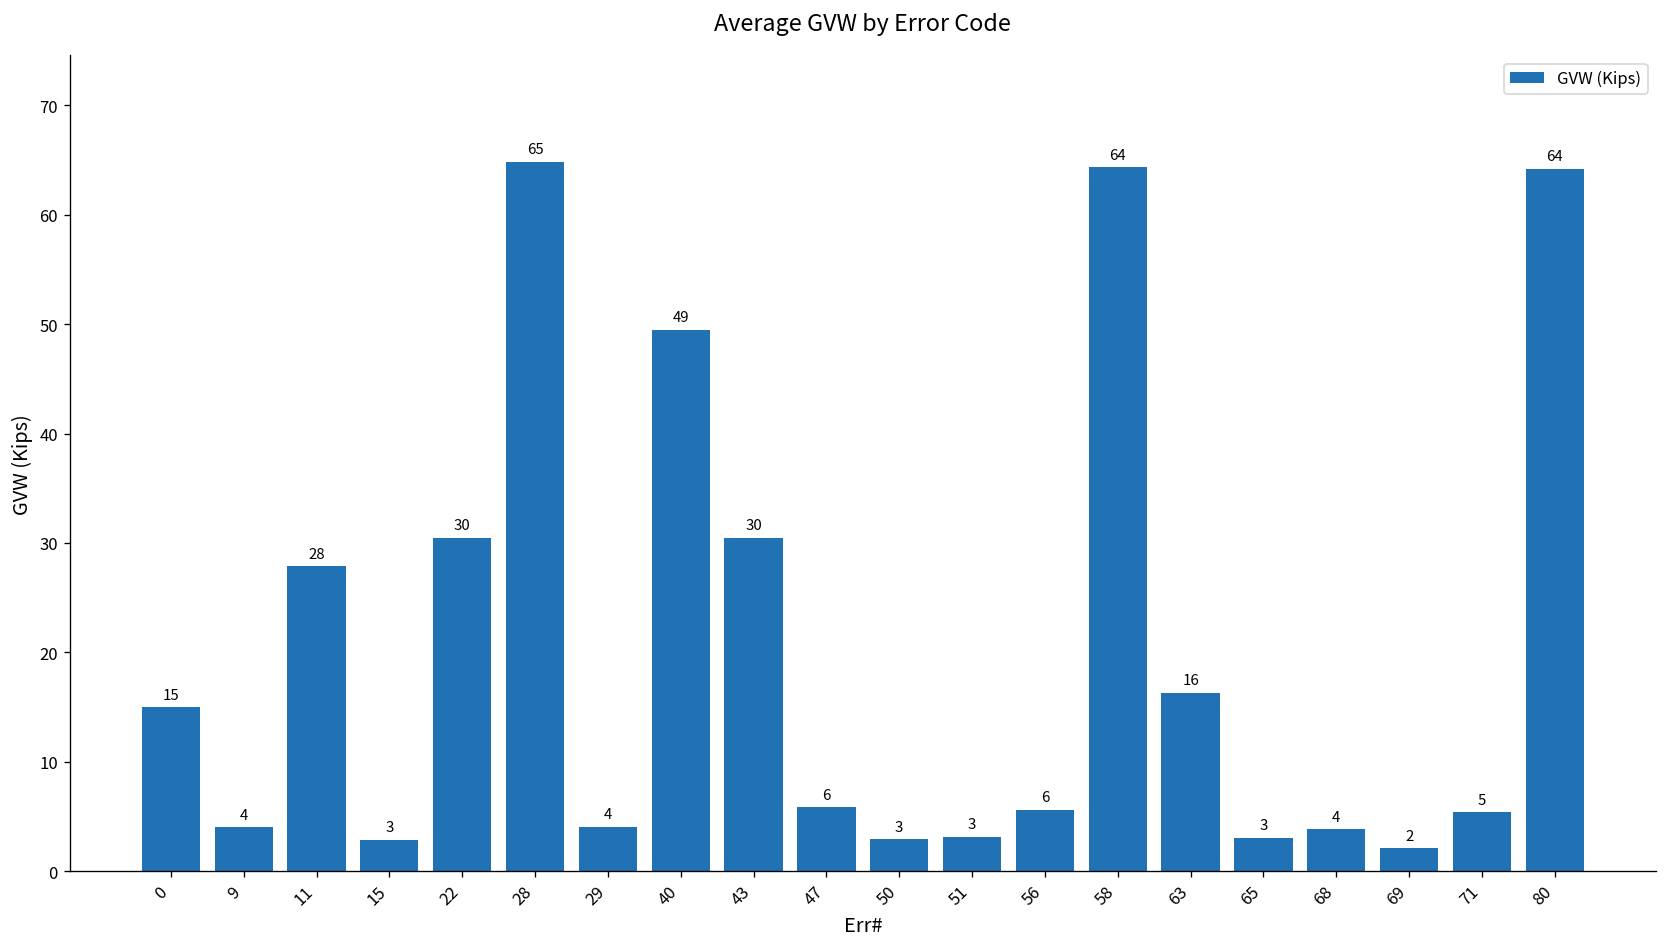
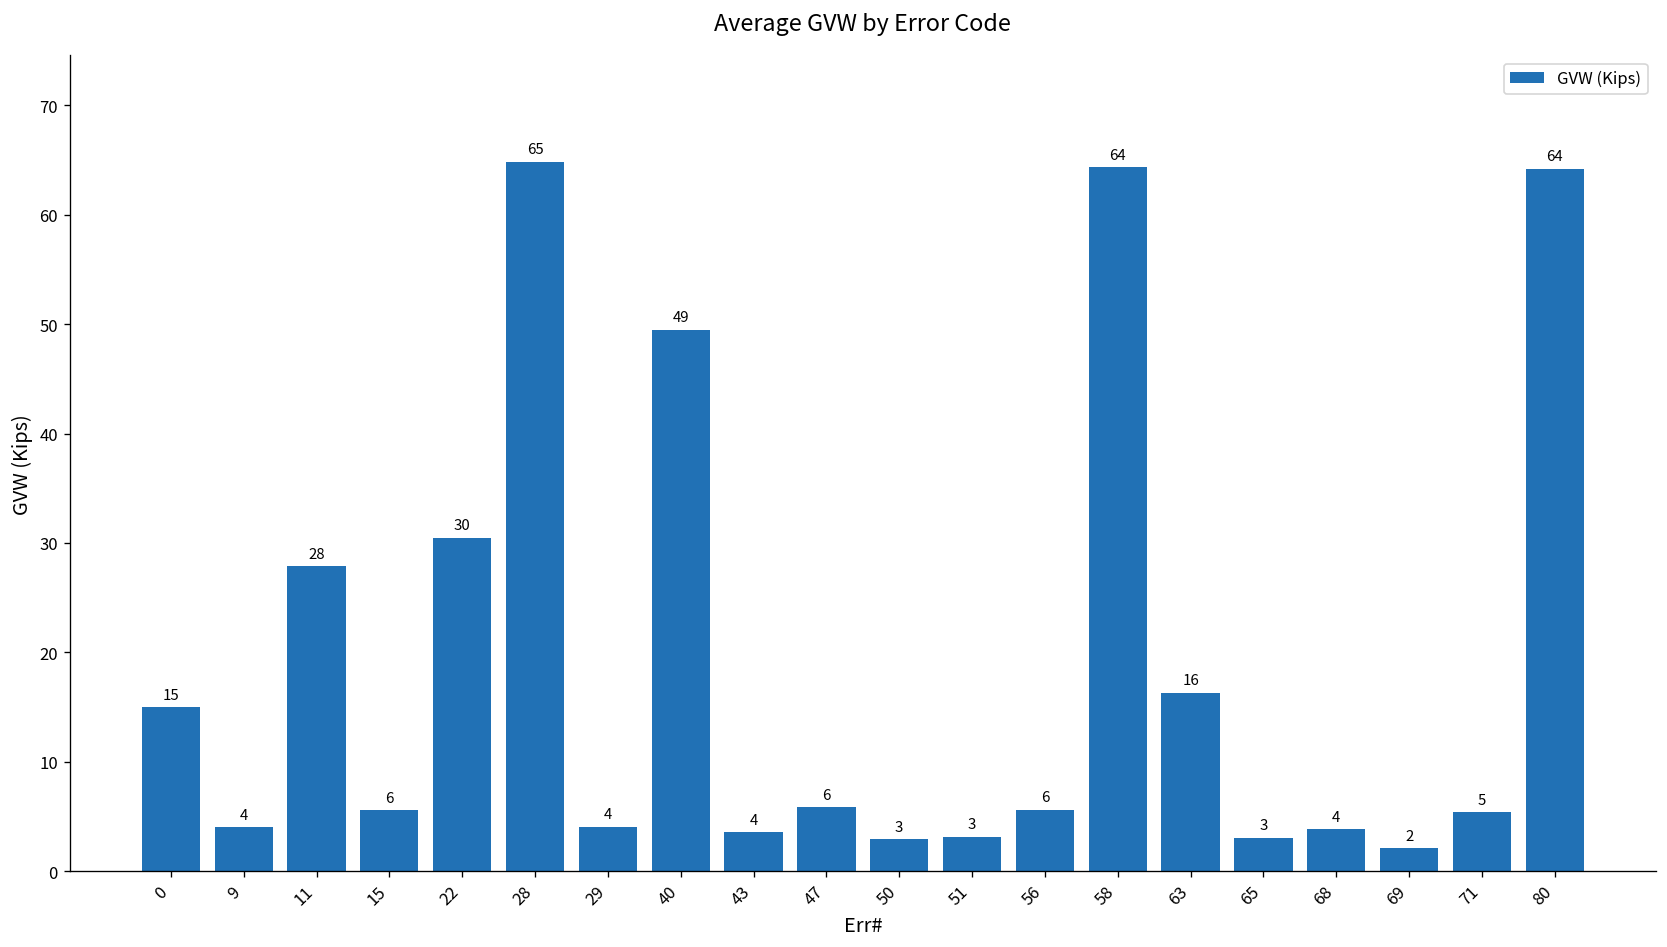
15: 3 -> 6
43: 30 -> 4
